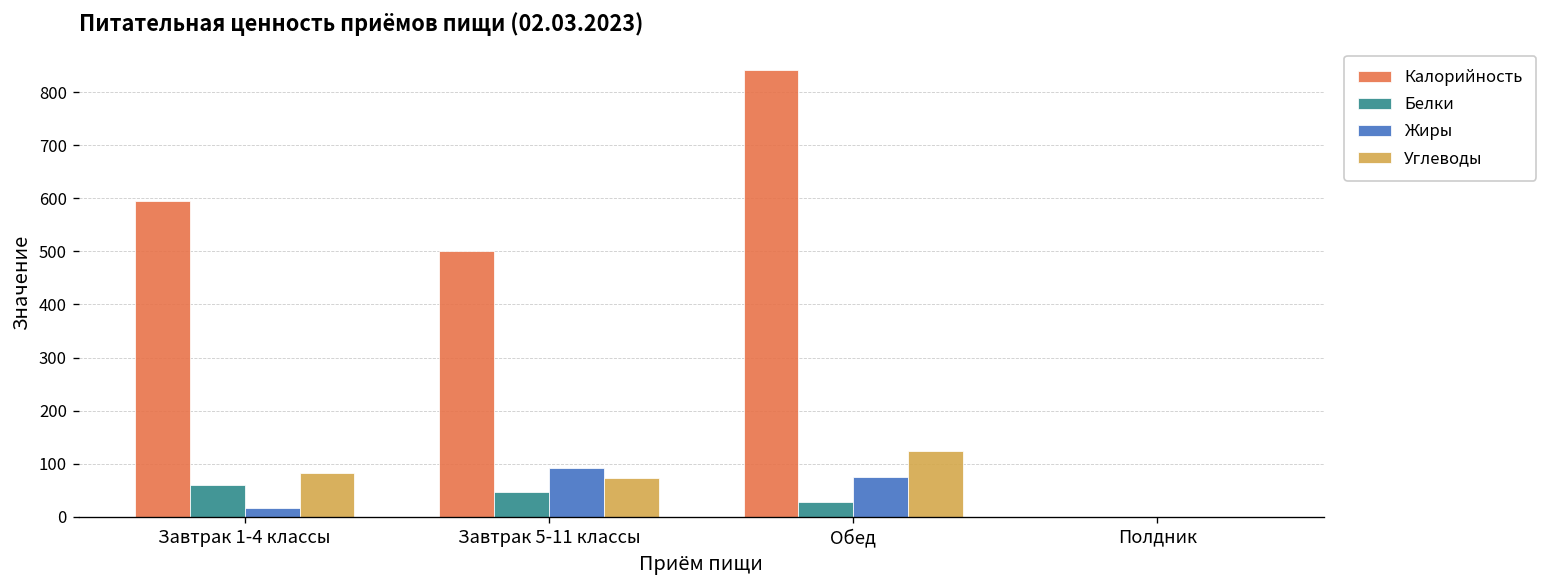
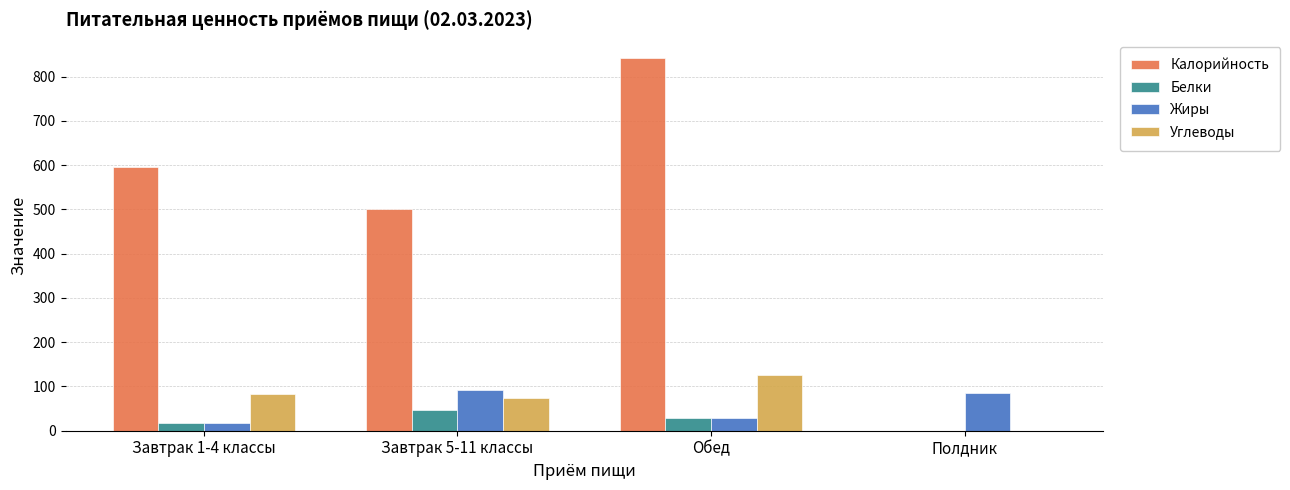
Белки, Завтрак 1-4 классы: 60 -> 20
Жиры, Обед: 70 -> 30
Жиры, Полдник: 0 -> 90
